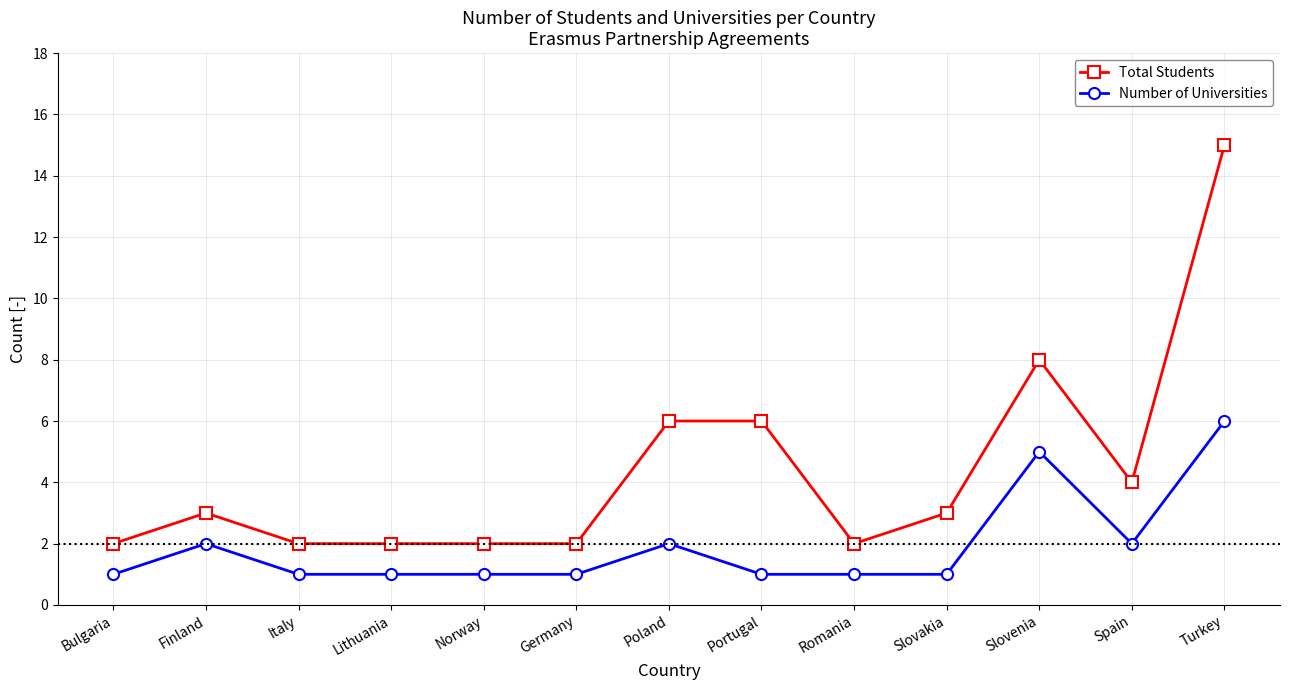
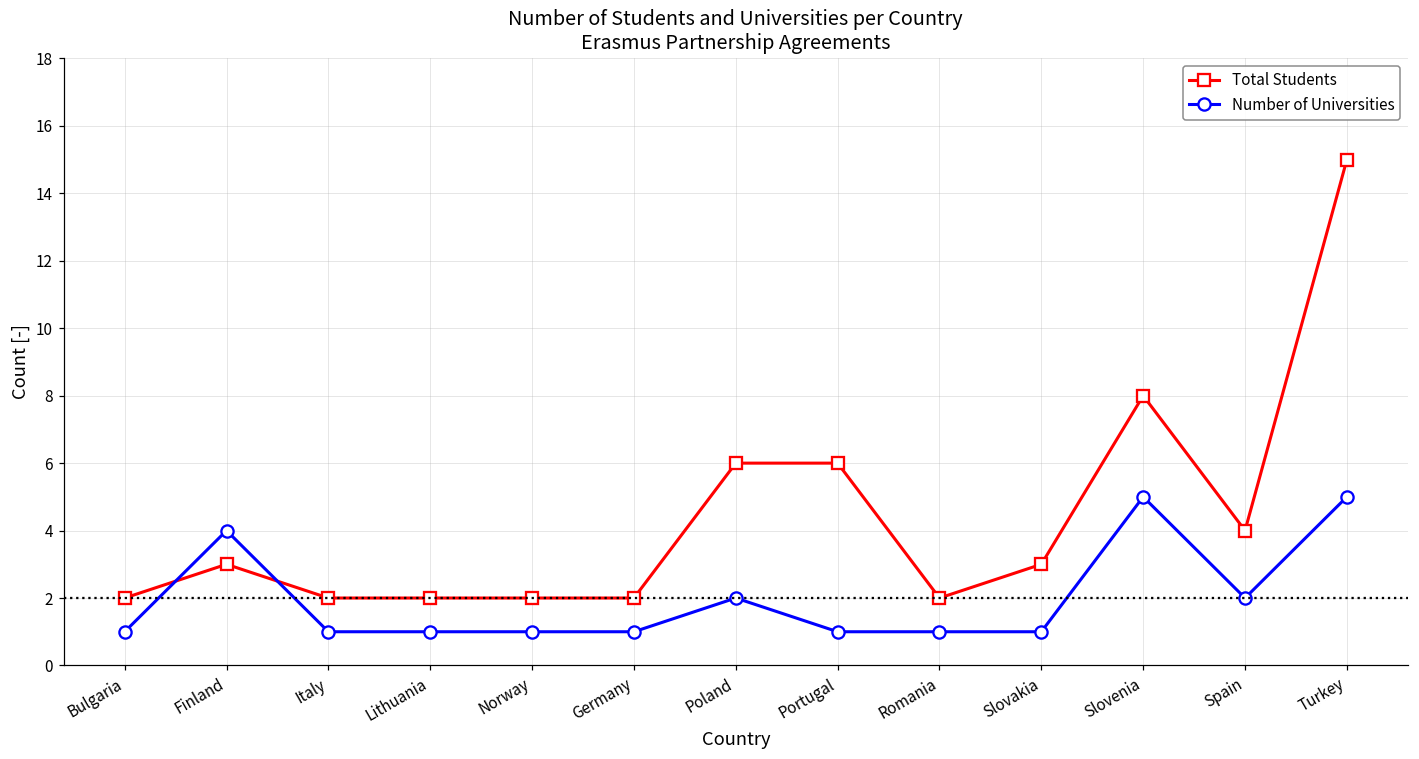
Number of Universities, Finland: 2 -> 4
Number of Universities, Turkey: 6 -> 5
